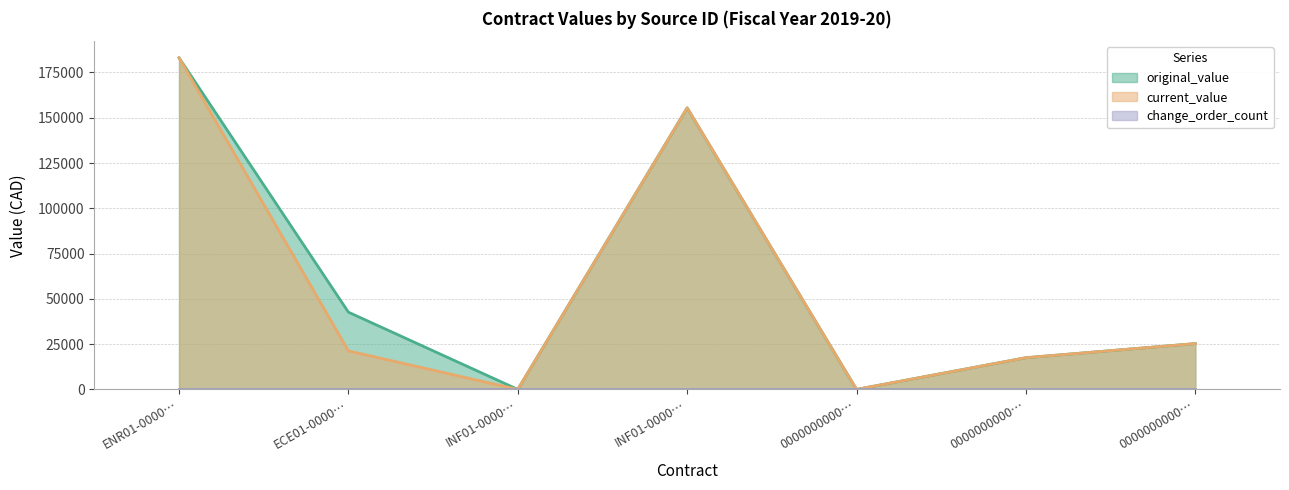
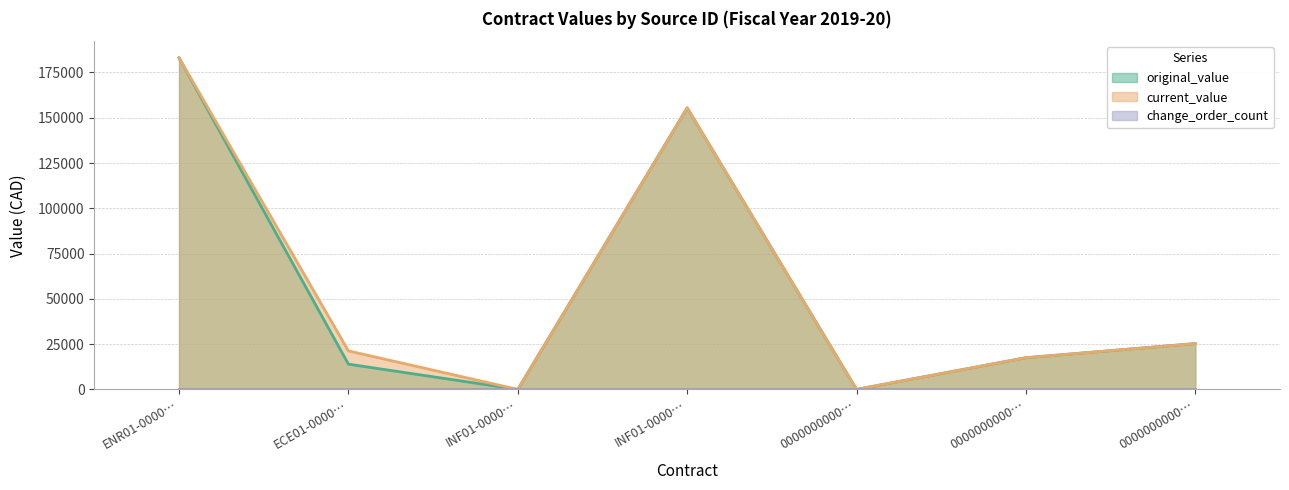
original_value, ECE01-0000…: 43000 -> 14000
